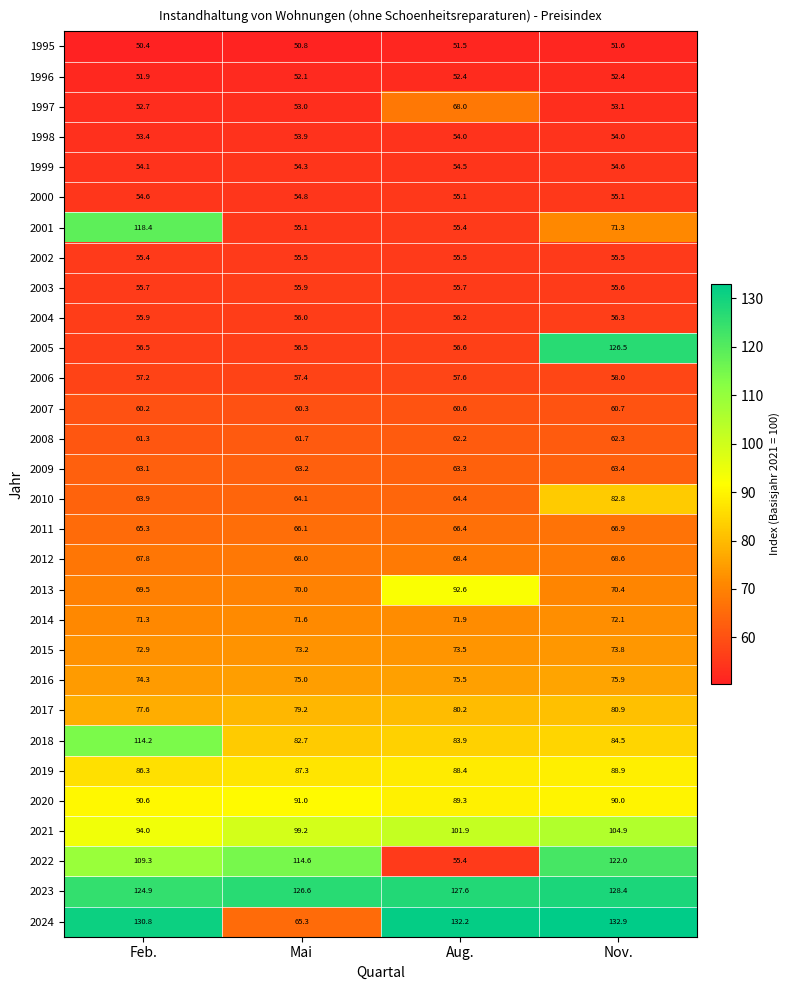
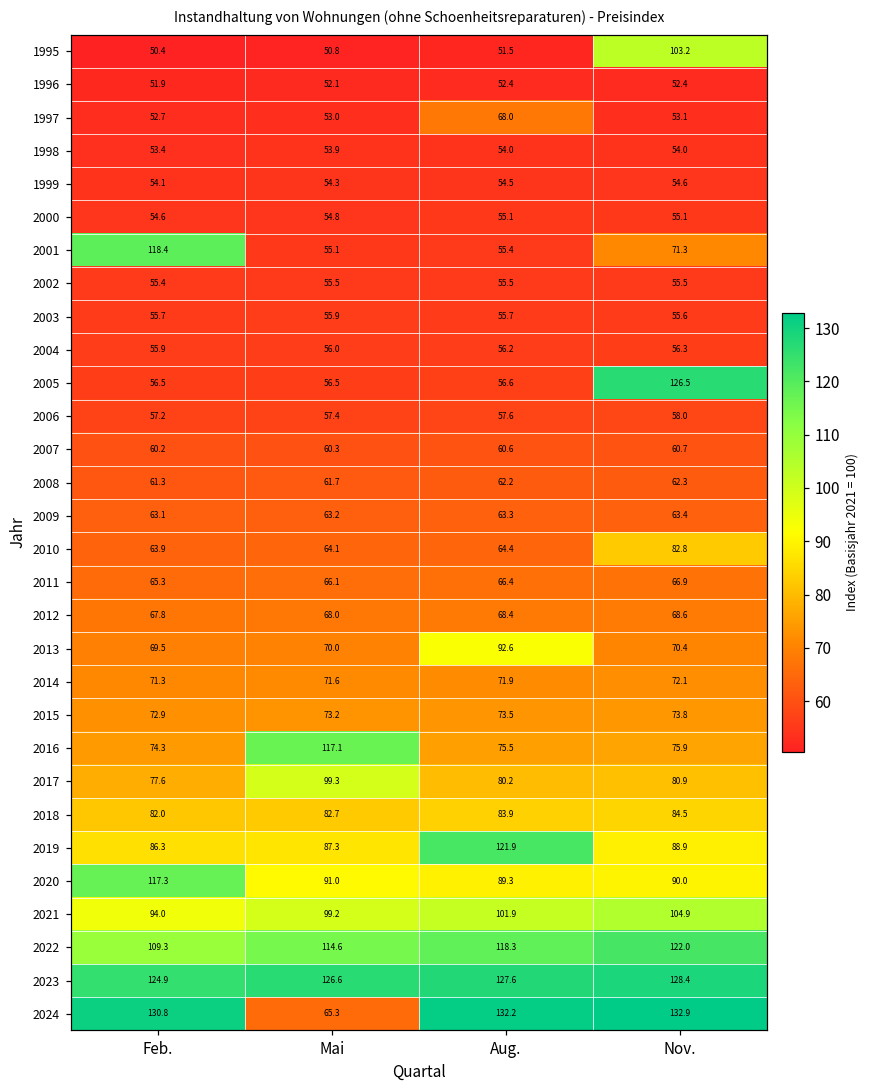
1995, Nov.: 51.6 -> 103.2
2016, Mai: 75.0 -> 117.1
2017, Mai: 79.2 -> 99.3
2018, Feb.: 114.2 -> 82.0
2019, Aug.: 88.4 -> 121.9
2020, Feb.: 90.6 -> 117.3
2022, Aug.: 55.4 -> 118.3
